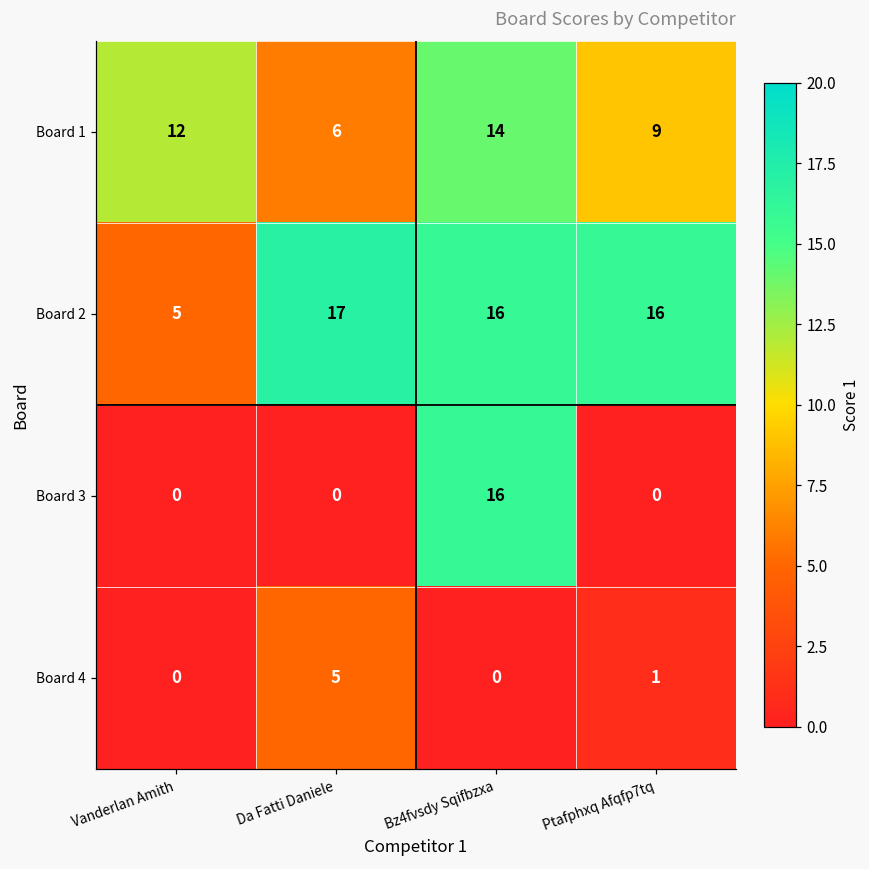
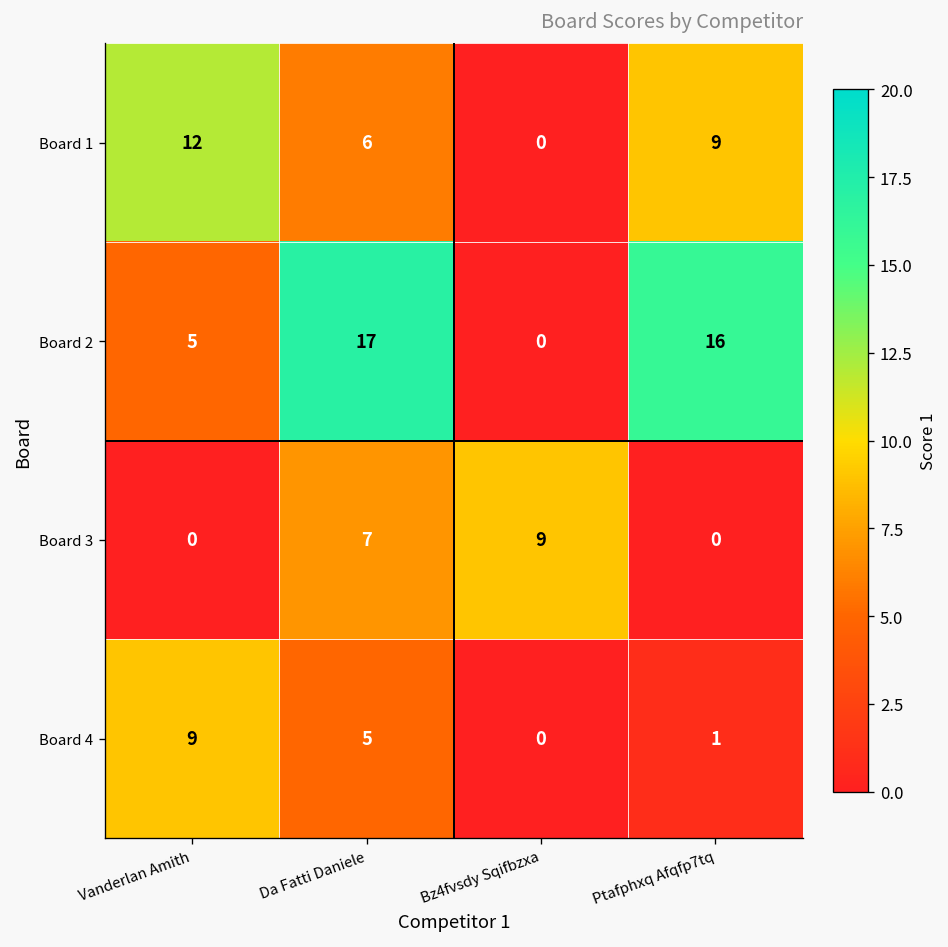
Board 1, Bz4fvsdy Sqifbzxa: 14 -> 0
Board 2, Bz4fvsdy Sqifbzxa: 16 -> 0
Board 3, Da Fatti Daniele: 0 -> 7
Board 3, Bz4fvsdy Sqifbzxa: 16 -> 9
Board 4, Vanderlan Amith: 0 -> 9
